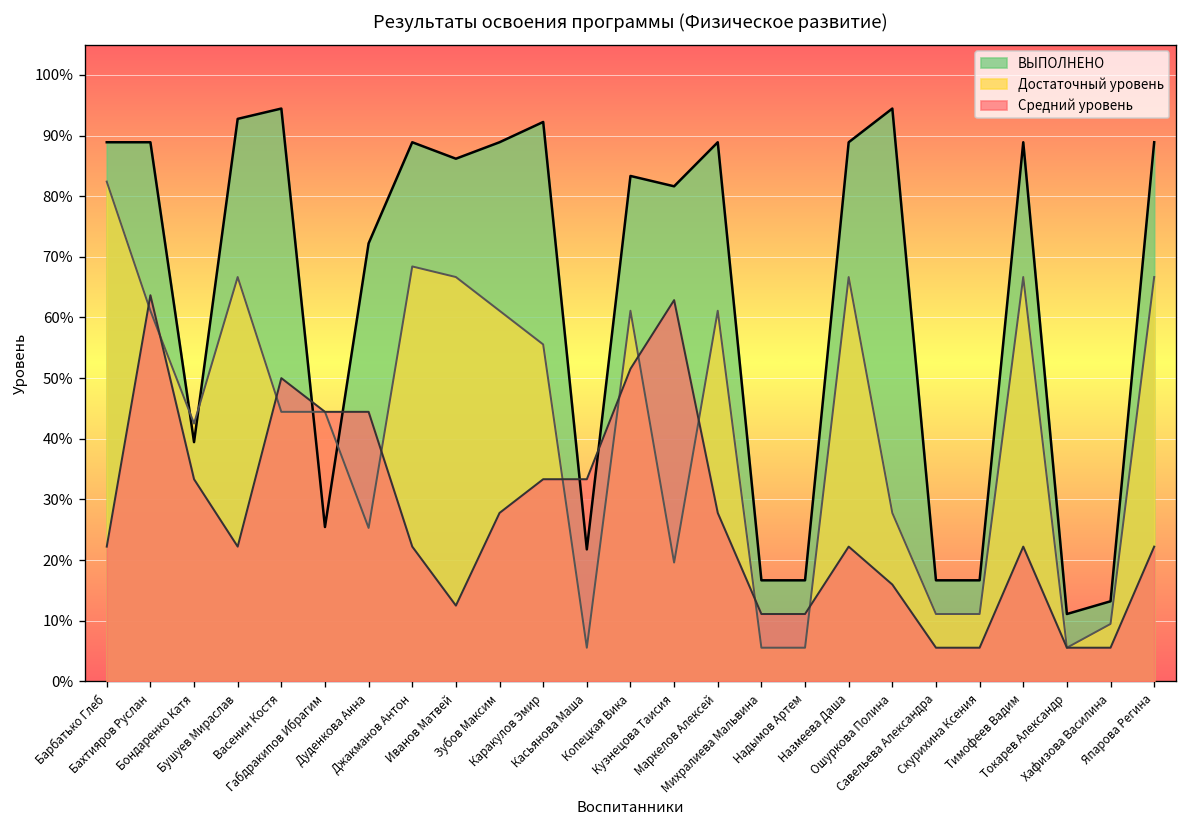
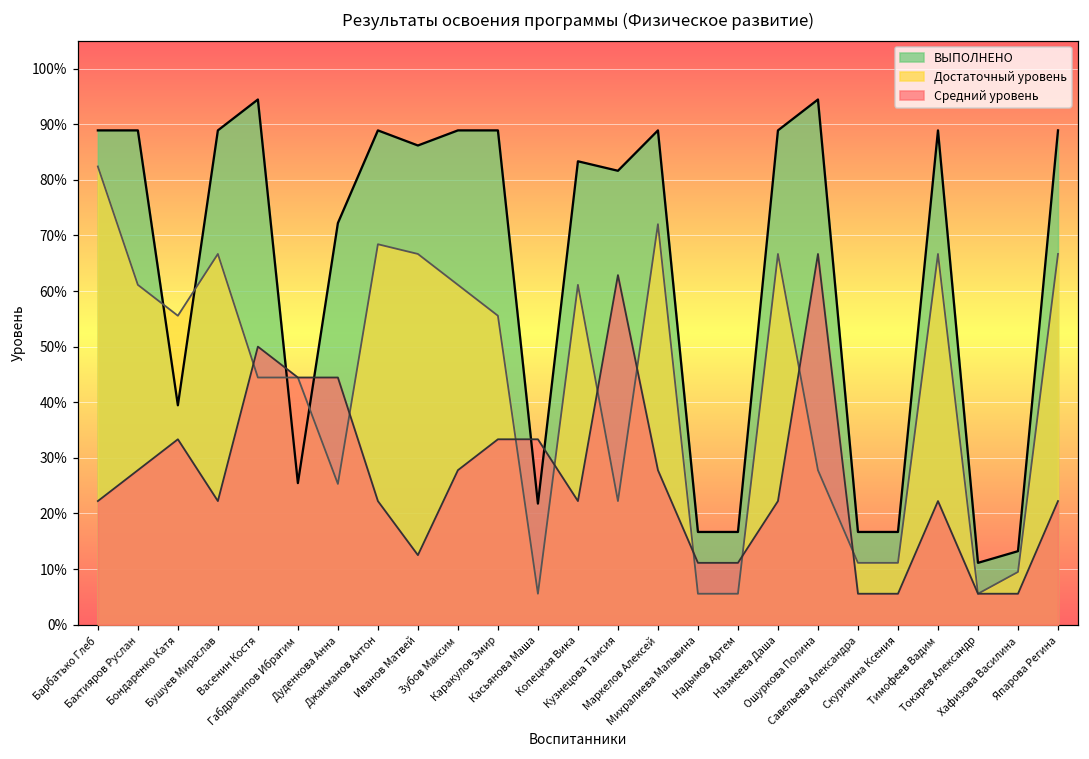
Средний уровень, Бахтияров Руслан: 64% -> 28%
Достаточный уровень, Бондаренко Катя: 43% -> 56%
ВЫПОЛНЕНО, Бушуев Мираслав: 93% -> 89%
ВЫПОЛНЕНО, Каракулов Эмир: 92% -> 89%
Средний уровень, Копецкая Вика: 52% -> 22%
Достаточный уровень, Кузнецова Таисия: 20% -> 22%
Достаточный уровень, Маркелов Алексей: 61% -> 72%
Средний уровень, Ошуркова Полина: 16% -> 67%
